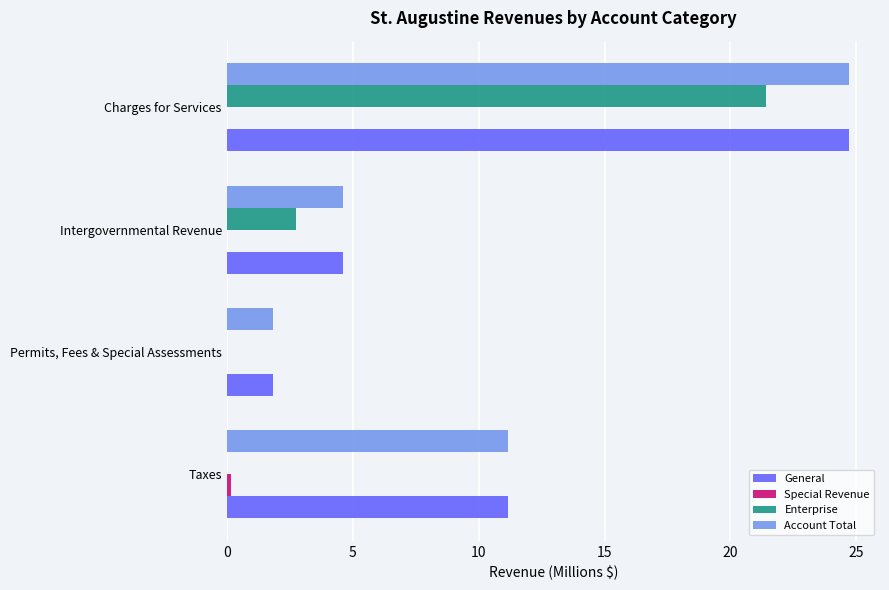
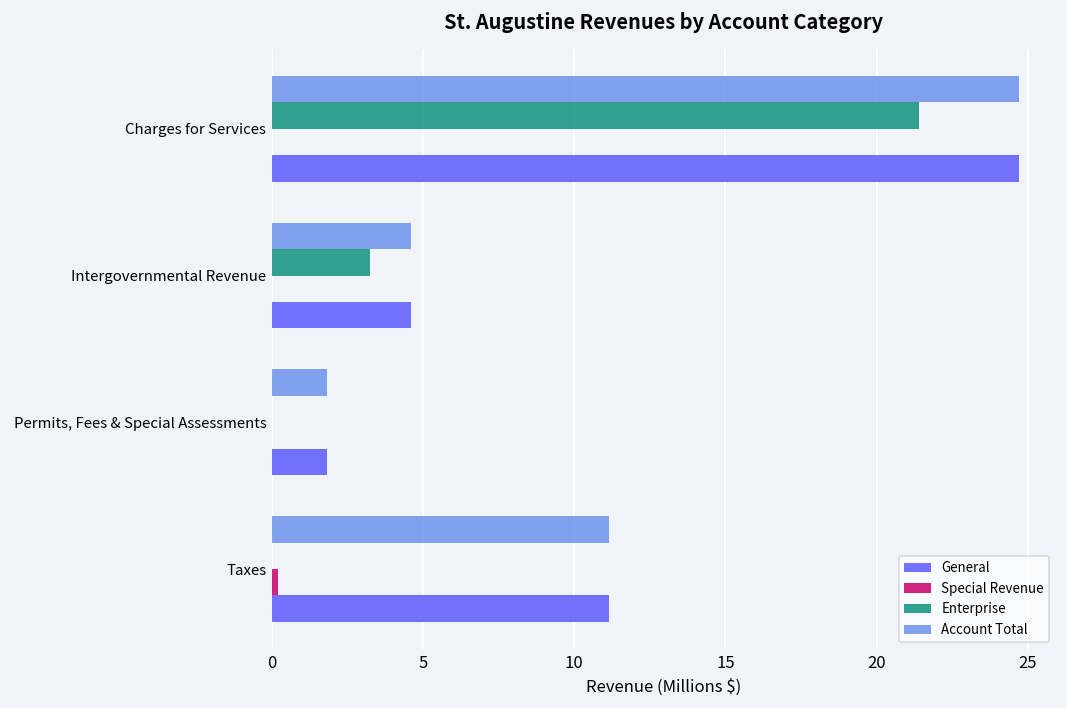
Enterprise, Intergovernmental Revenue: 2.7 -> 3.2
